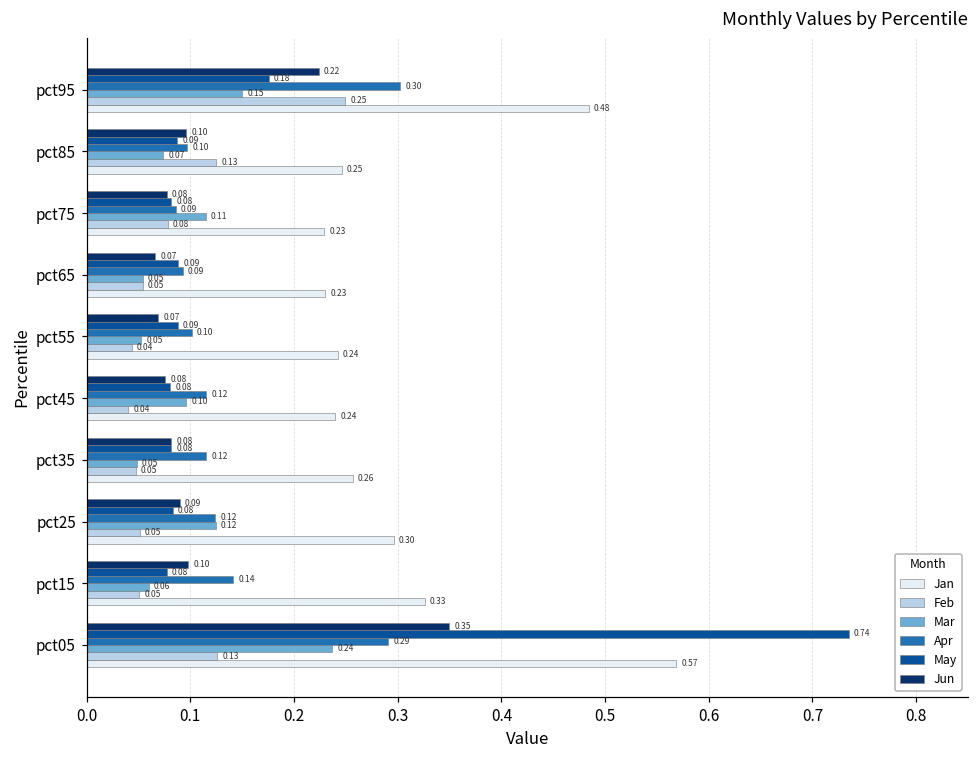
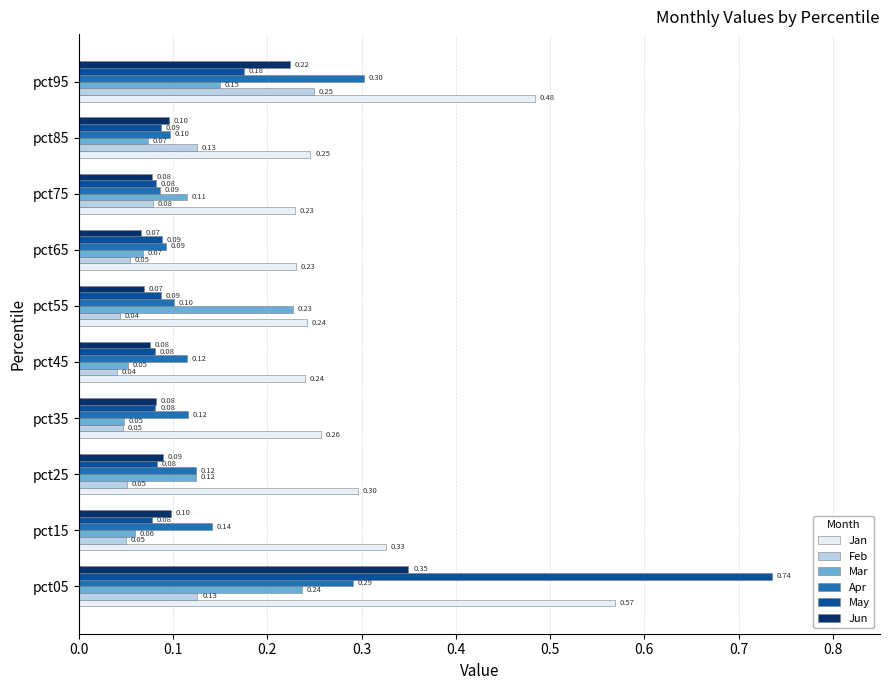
Mar, pct65: 0.05 -> 0.07
Mar, pct55: 0.05 -> 0.23
Mar, pct45: 0.10 -> 0.05
